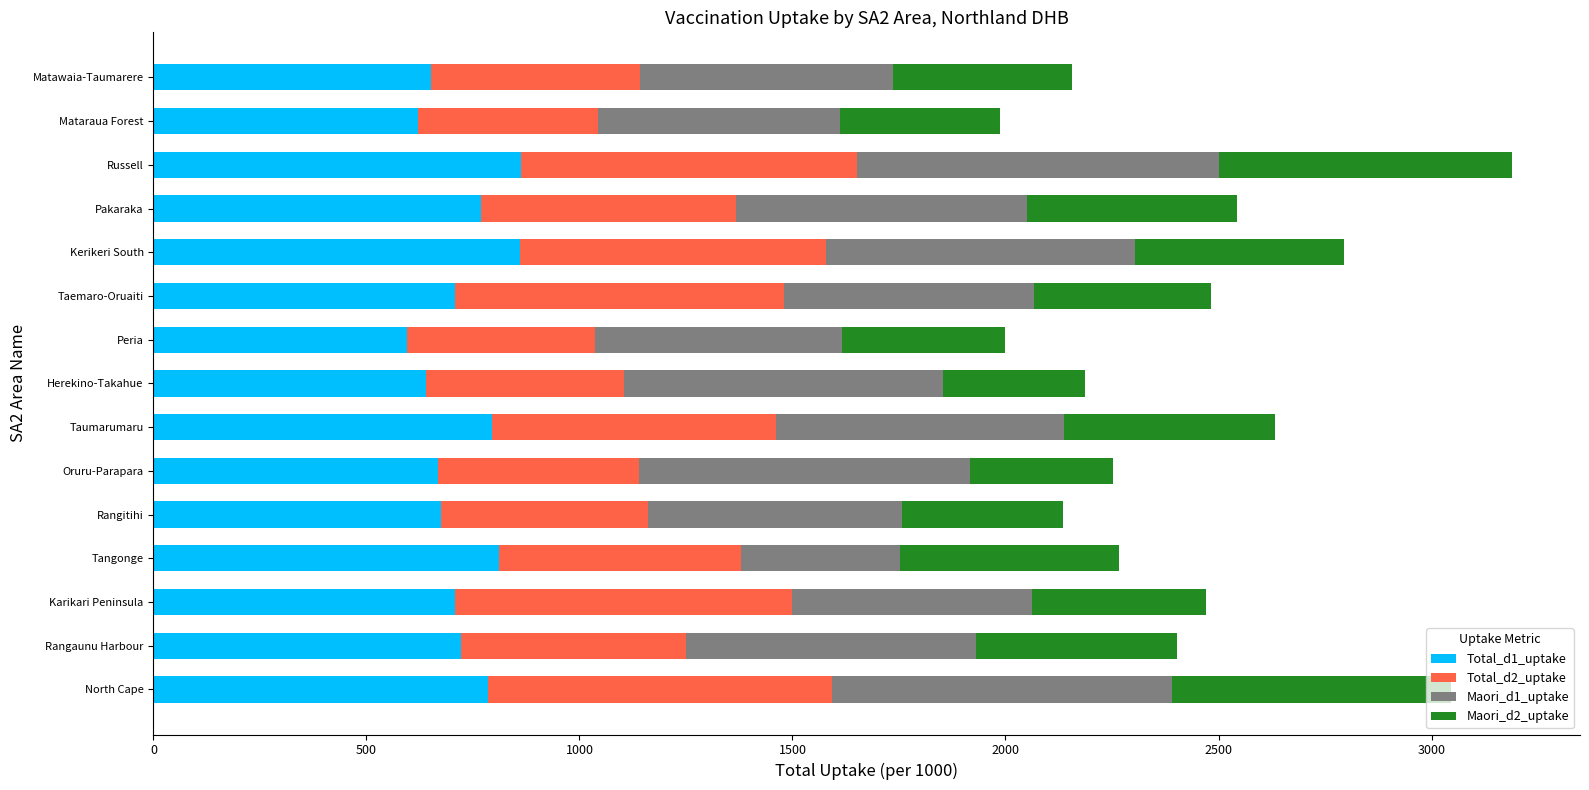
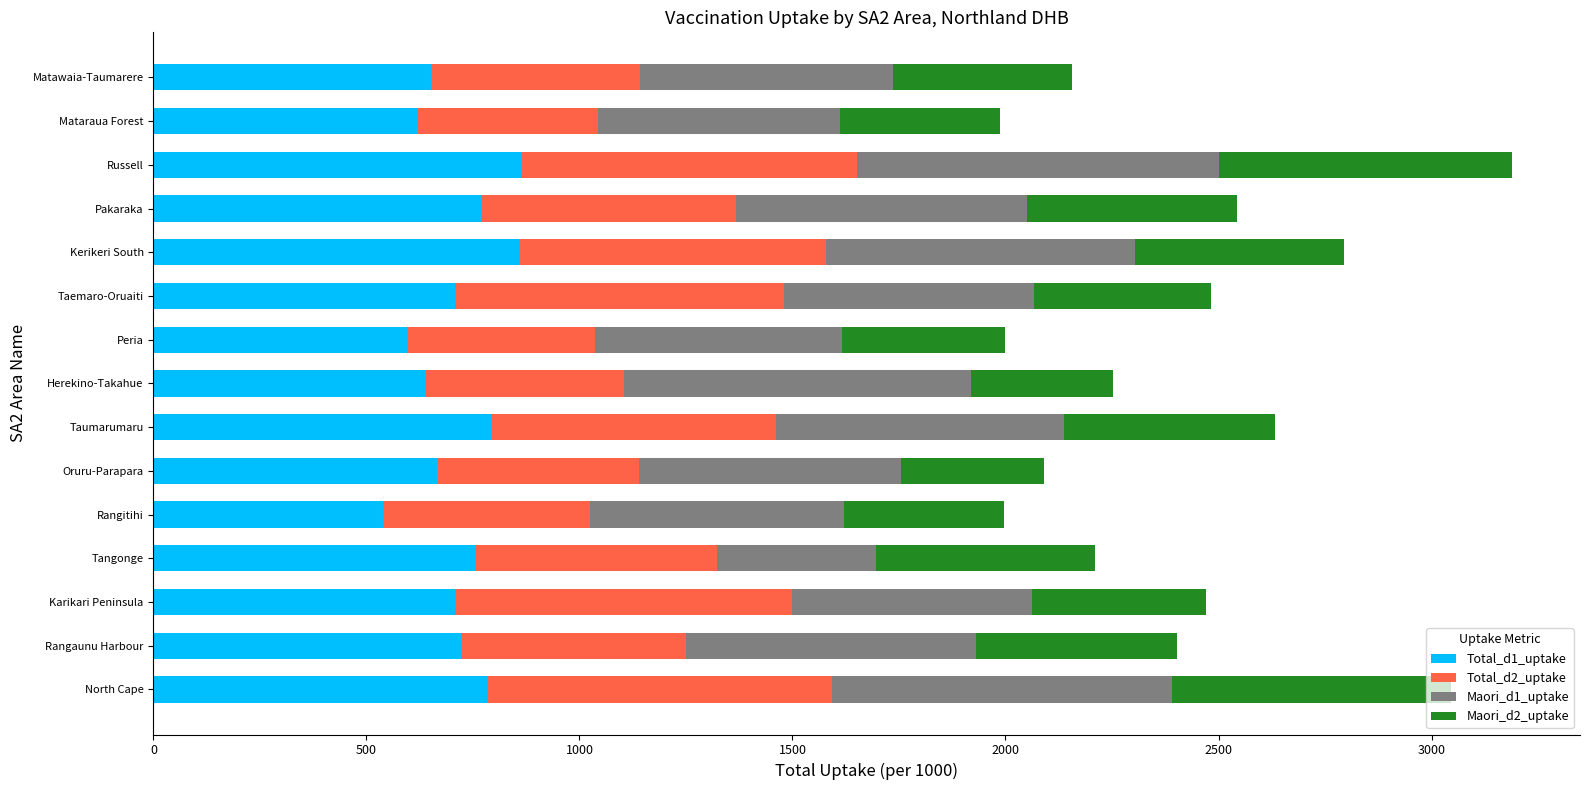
Maori_d1_uptake, Herekino-Takahue: 750 -> 820
Maori_d1_uptake, Oruru-Parapara: 780 -> 620
Total_d1_uptake, Rangitihi: 680 -> 540
Total_d1_uptake, Tangonge: 810 -> 760
